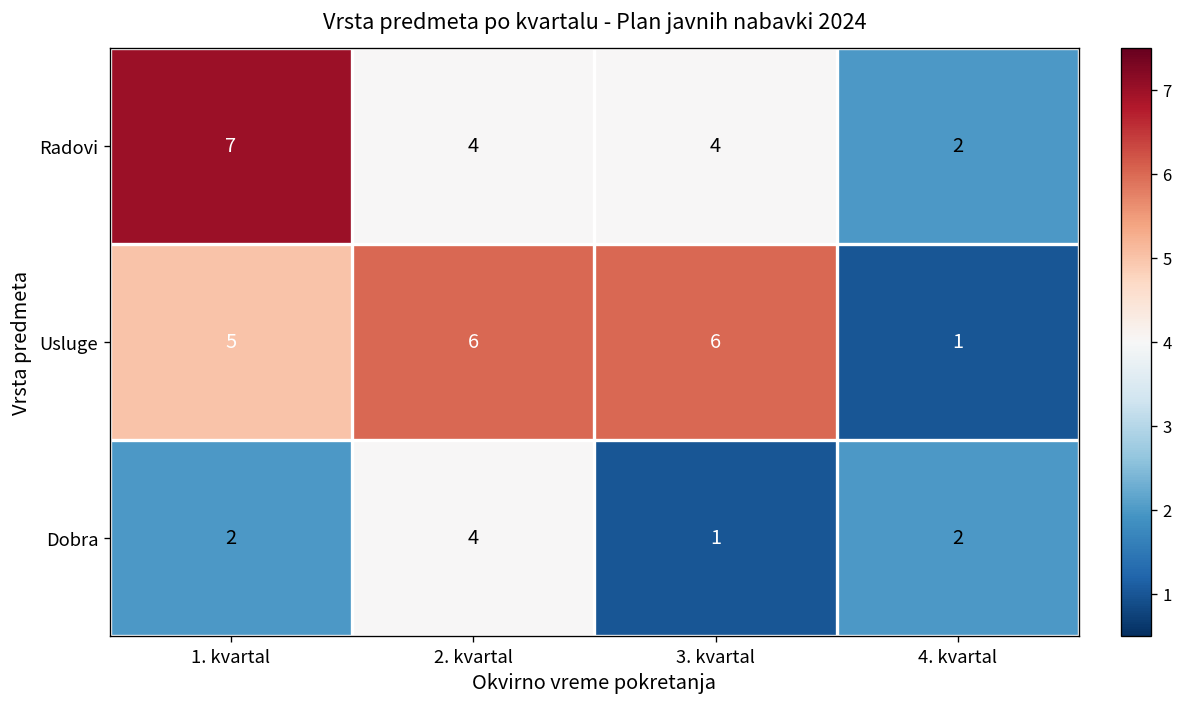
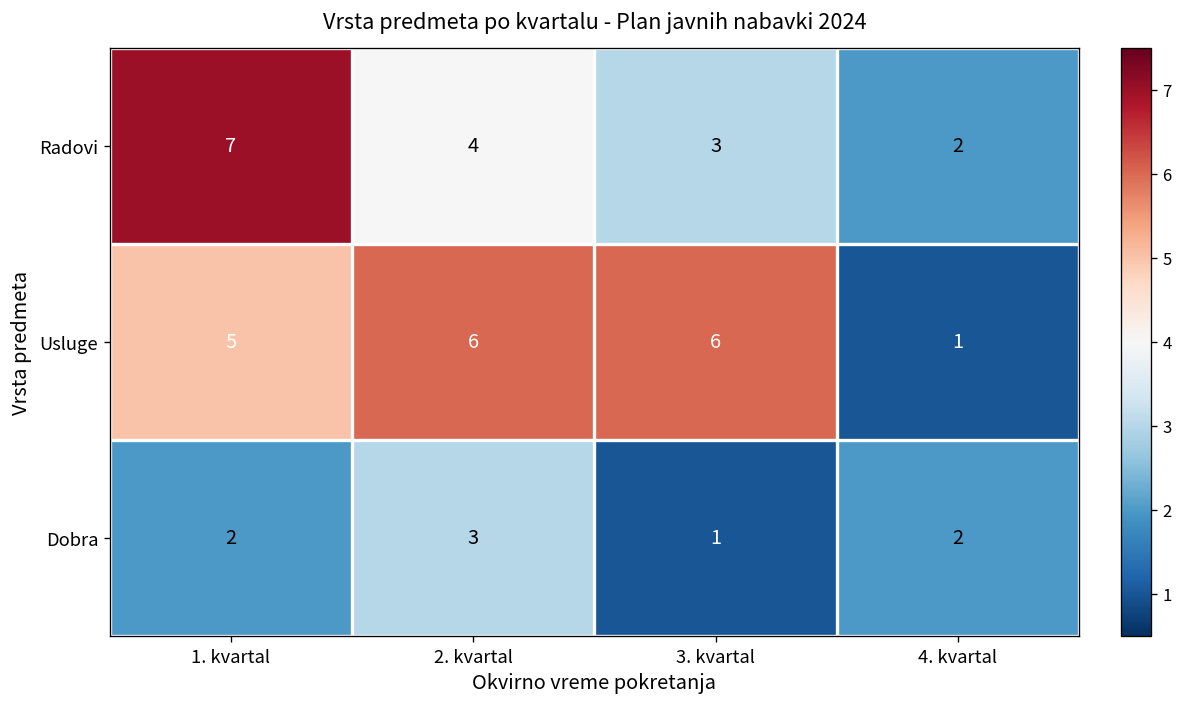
Radovi, 3. kvartal: 4 -> 3
Dobra, 2. kvartal: 4 -> 3
